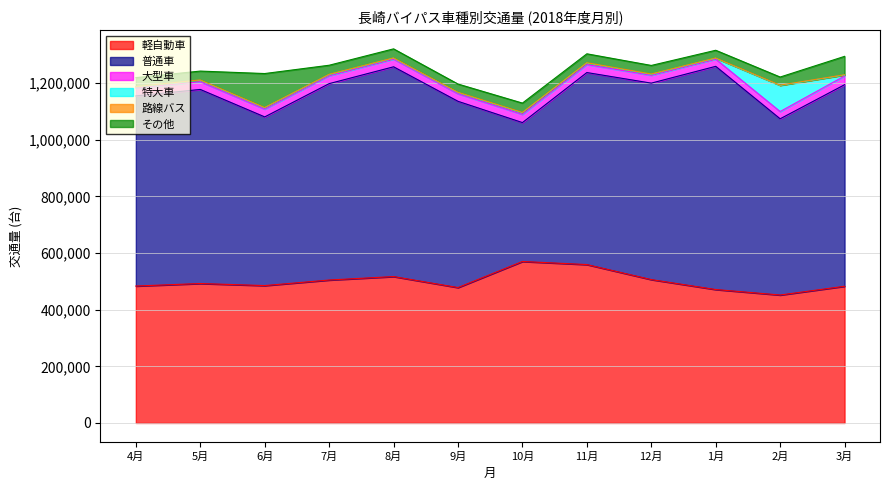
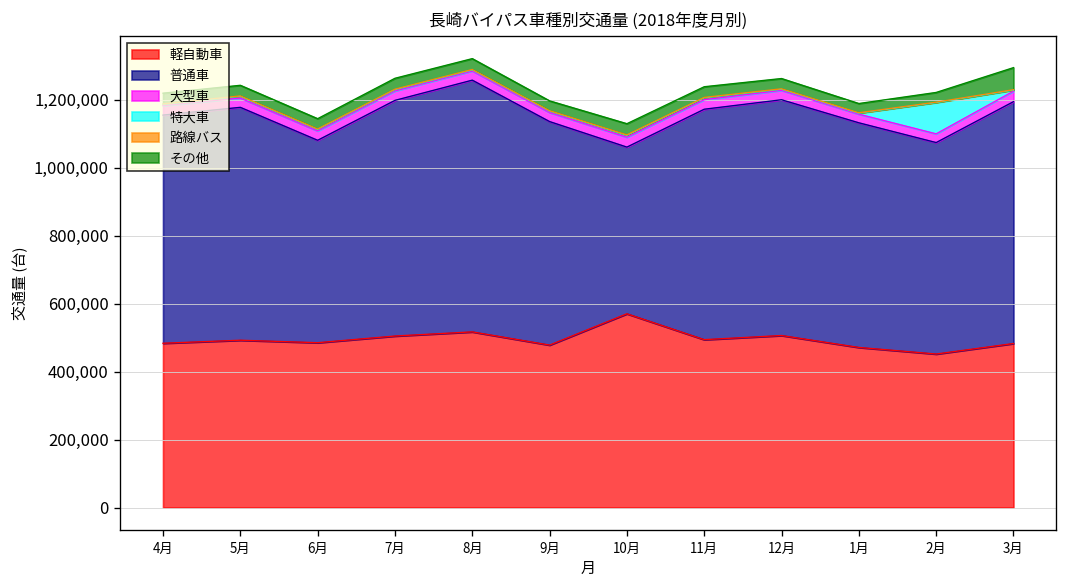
その他, 6月: 120,000 -> 30,000
軽自動車, 11月: 560,000 -> 490,000
普通車, 1月: 790,000 -> 660,000
